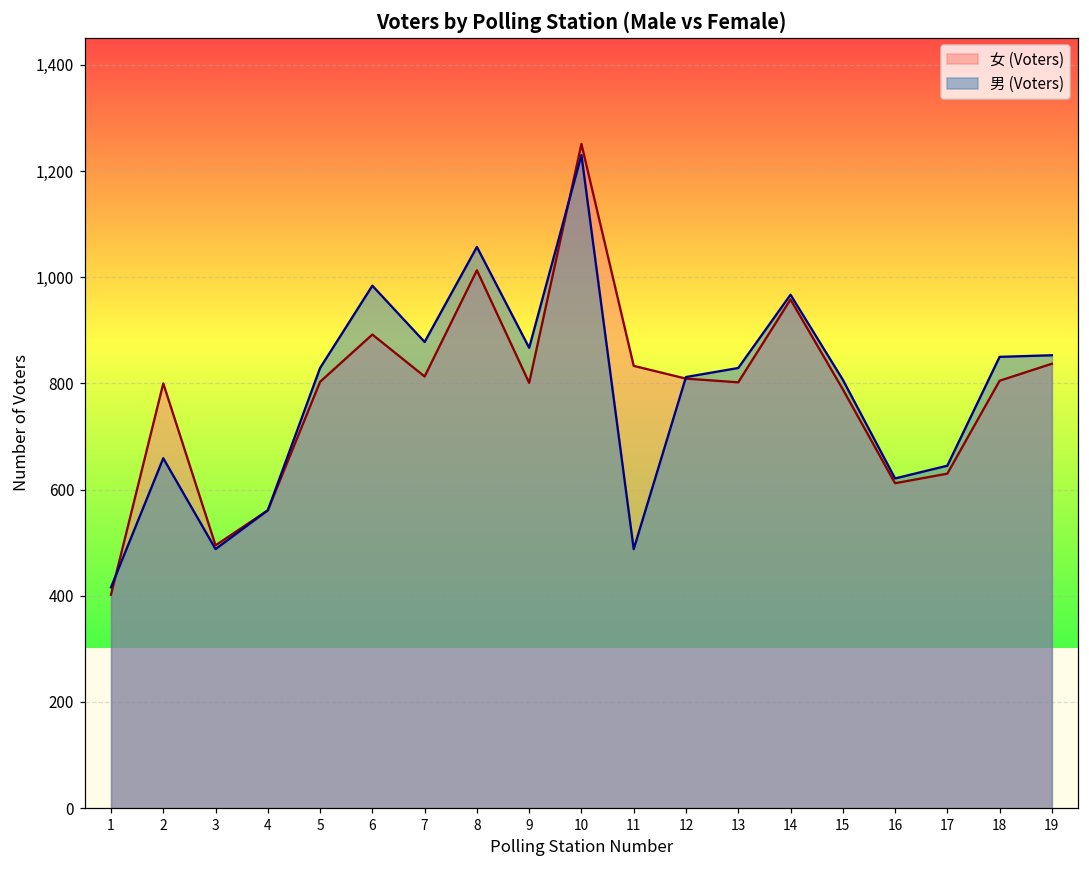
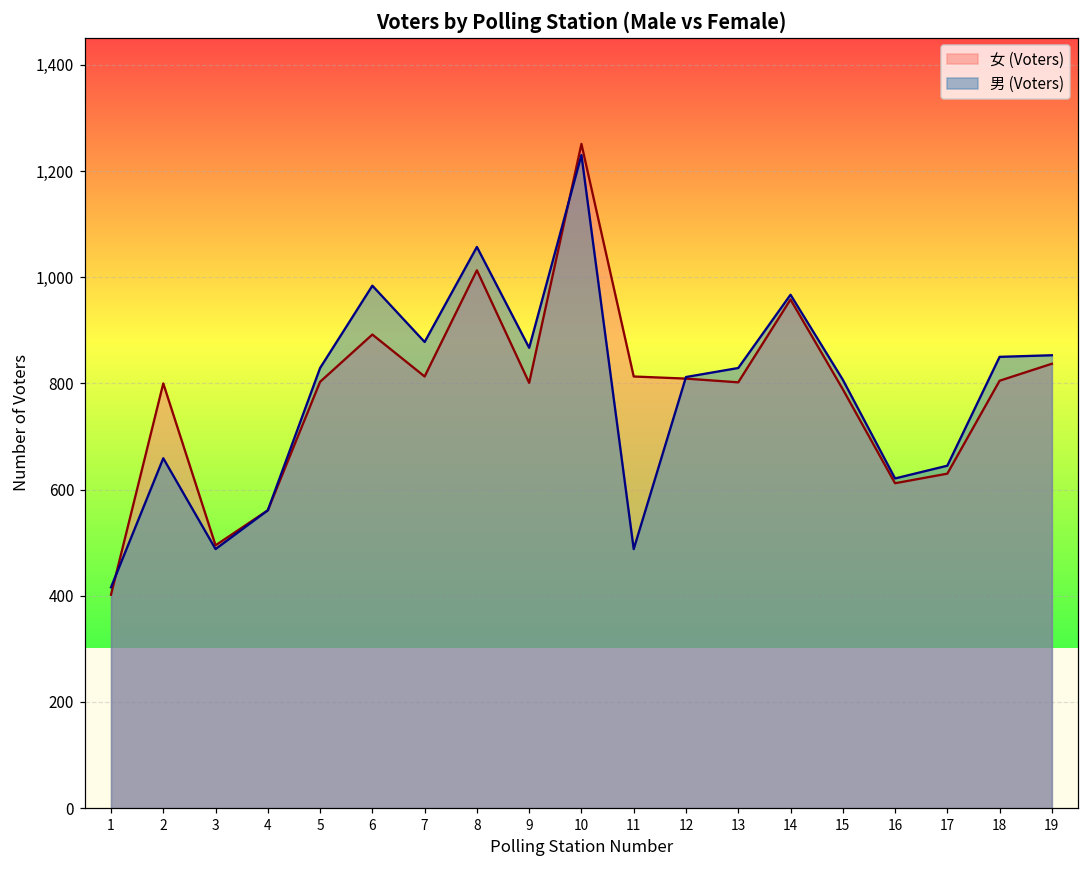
女 (Voters), 11: 830 -> 810
